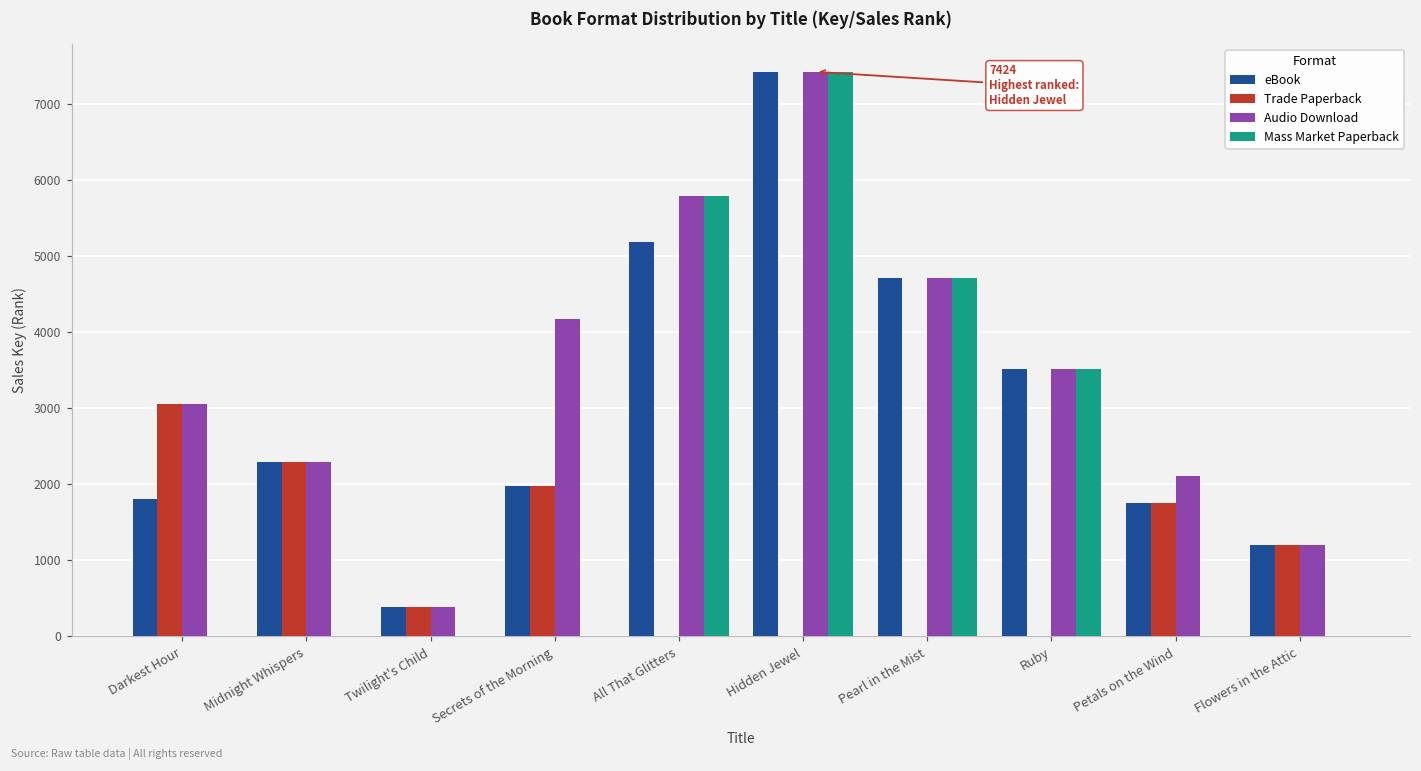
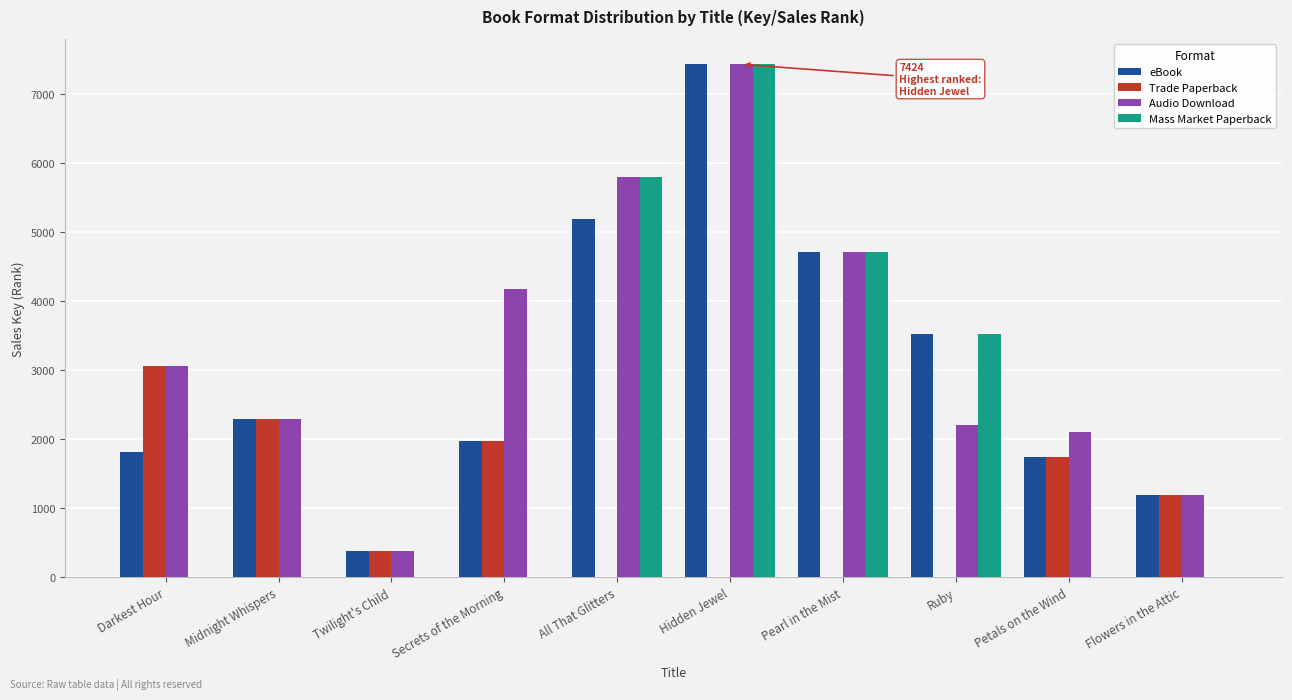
Audio Download, Ruby: 3500 -> 2200
